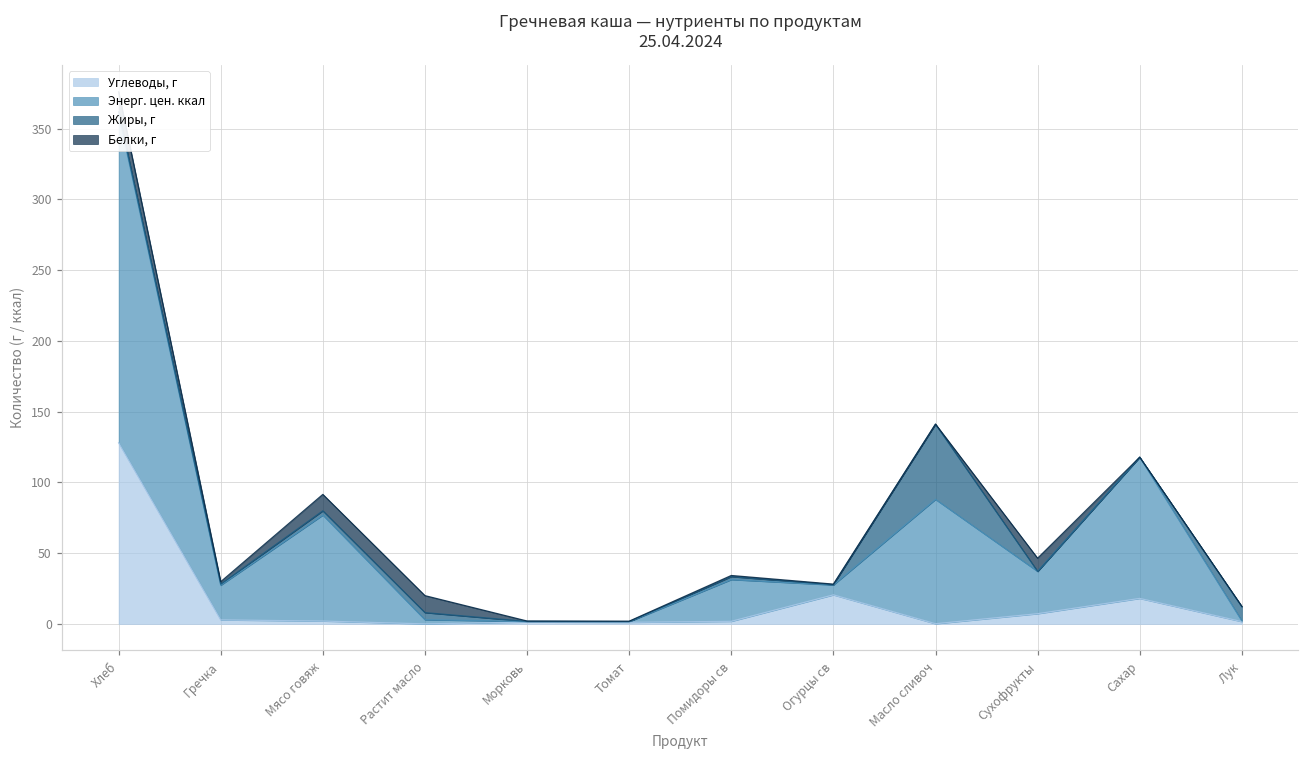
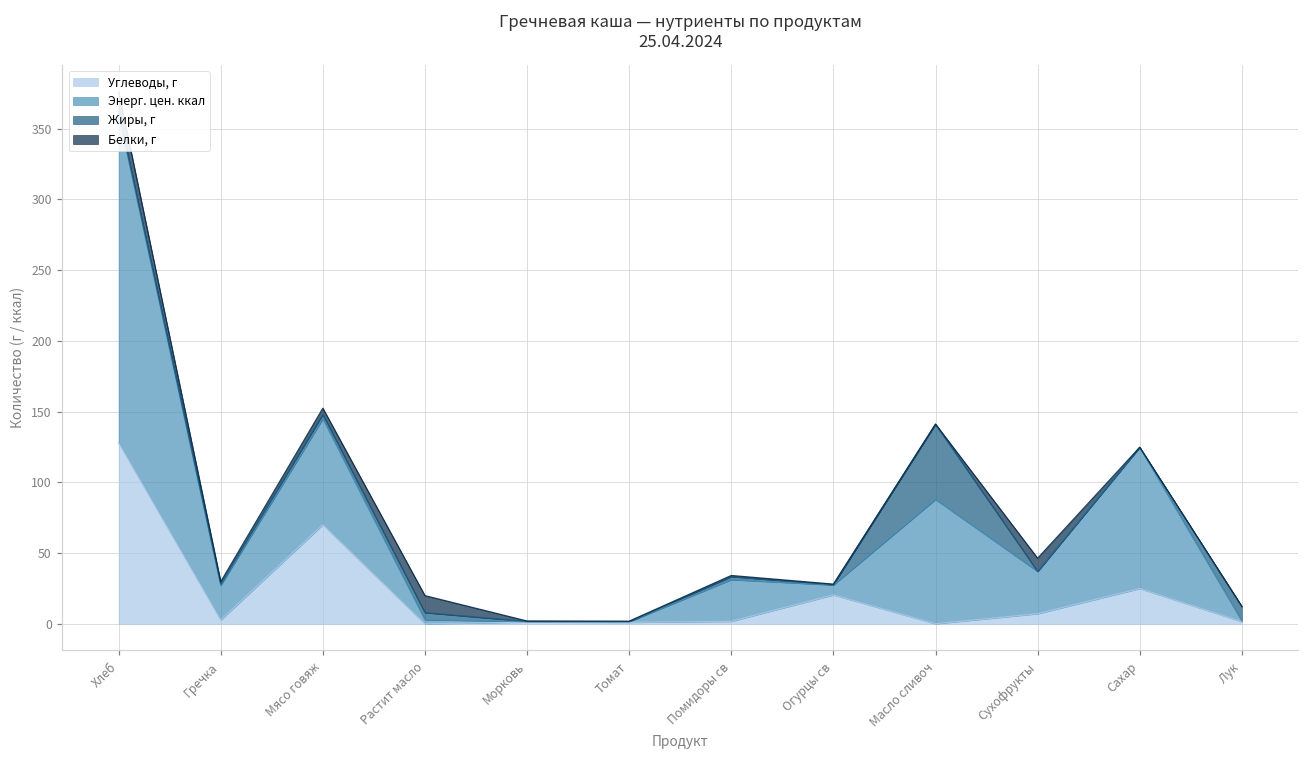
Углеводы, г, Мясо говяж: 2 -> 70
Белки, г, Мясо говяж: 12 -> 4
Углеводы, г, Сахар: 18 -> 25
